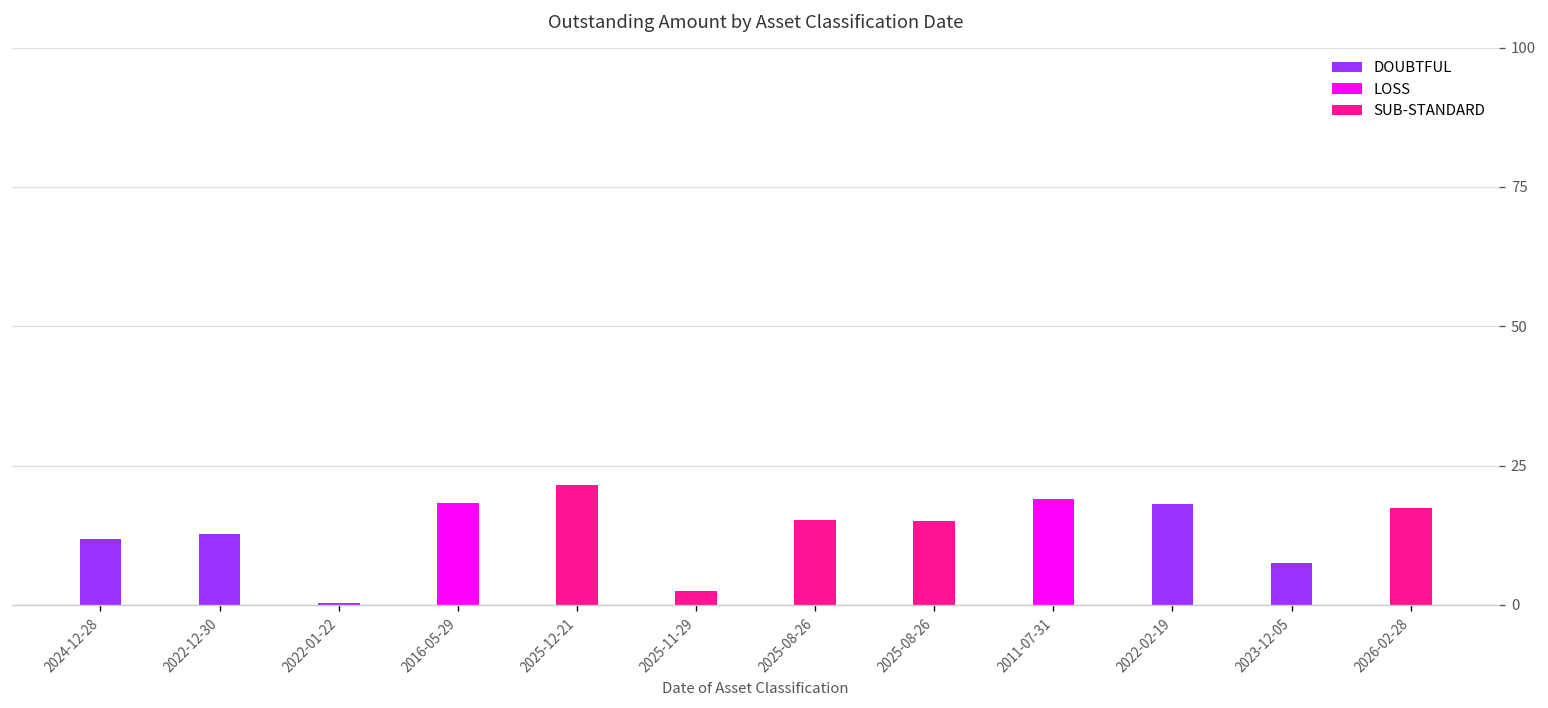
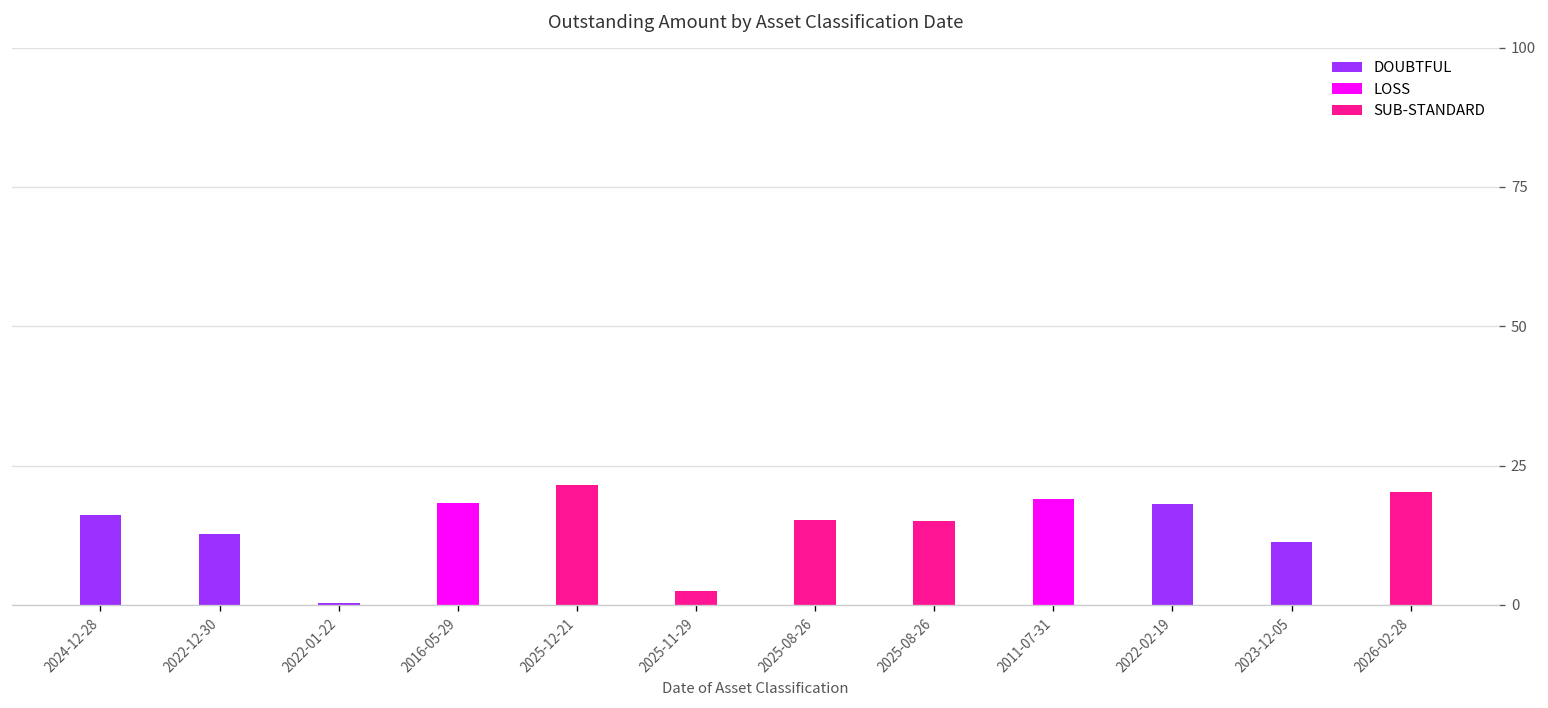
2024-12-28: 12 -> 16
2023-12-05: 8 -> 11
2026-02-28: 17 -> 20
